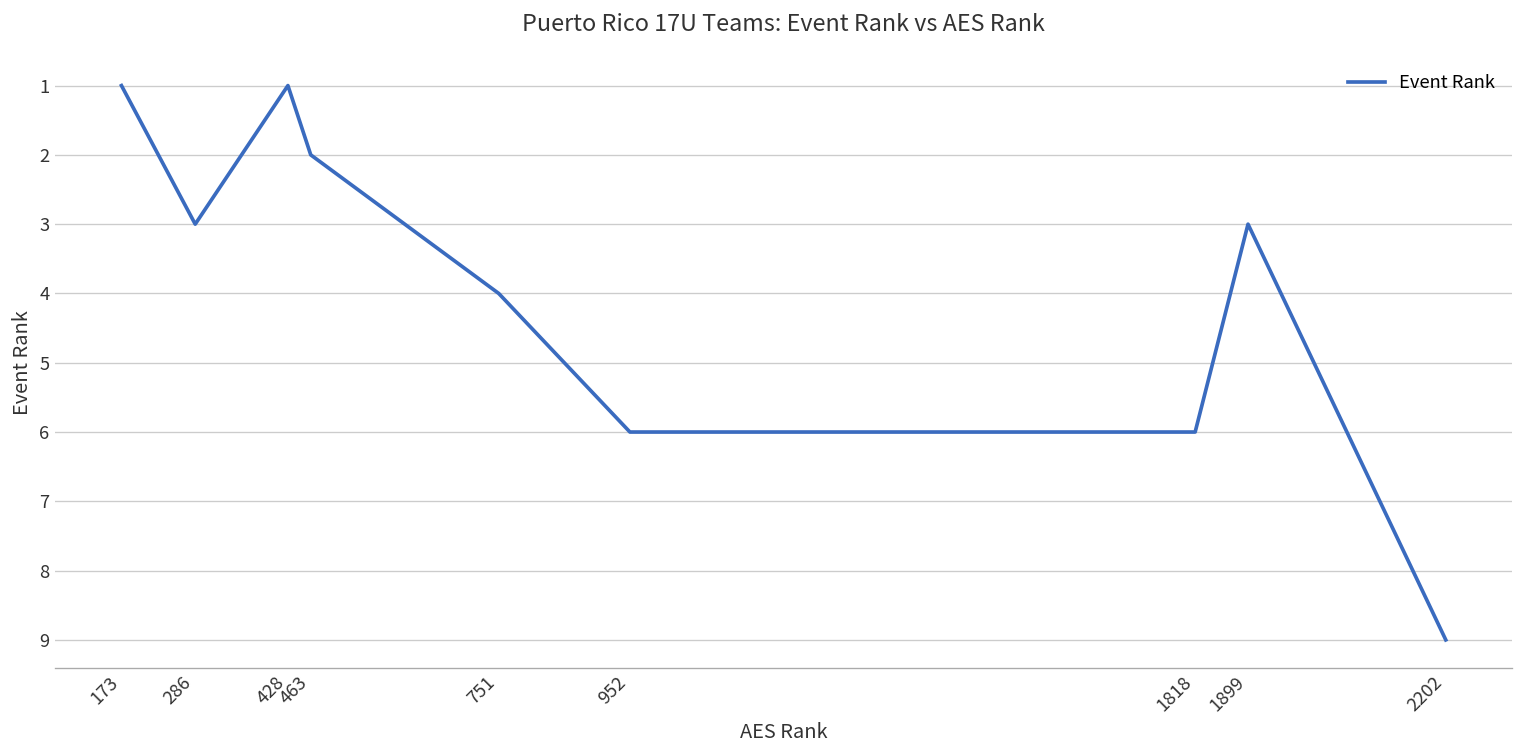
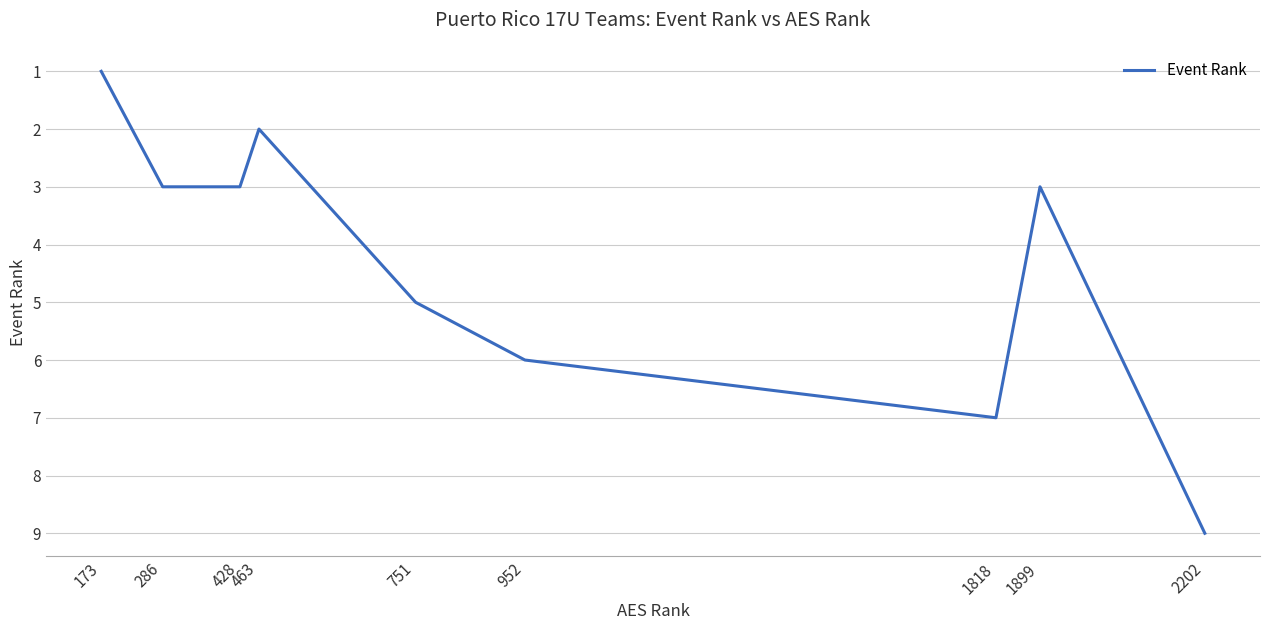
428: 1 -> 3
751: 4 -> 5
1818: 6 -> 7
